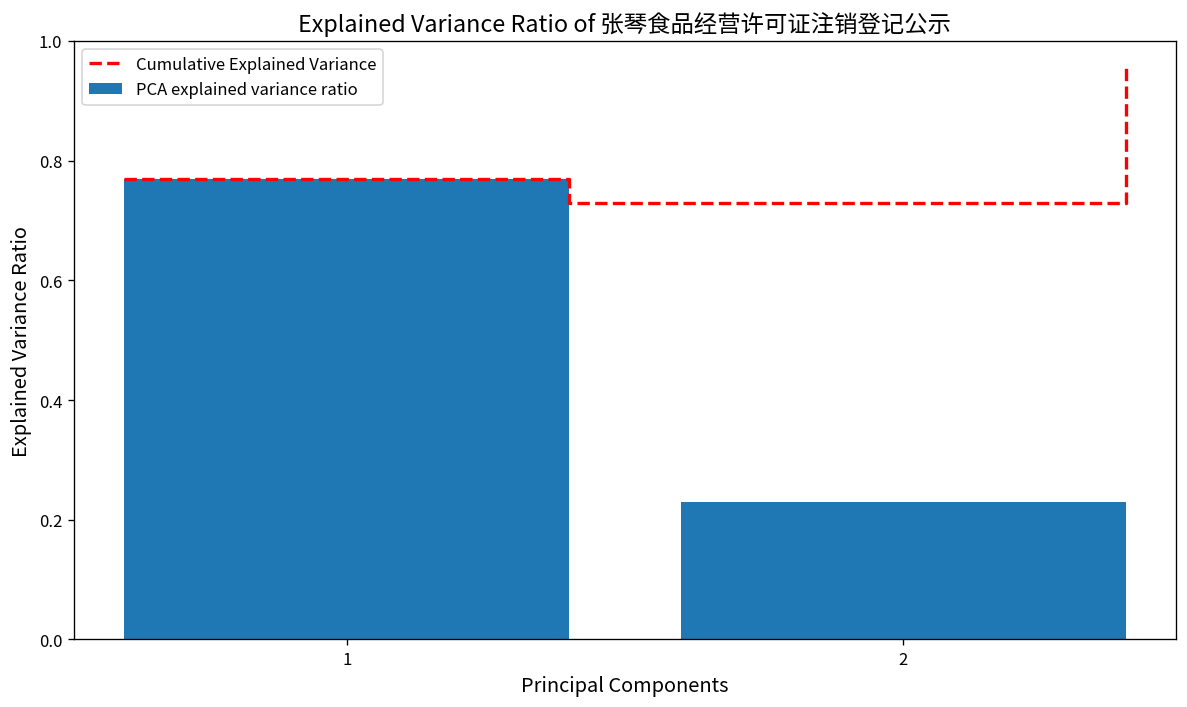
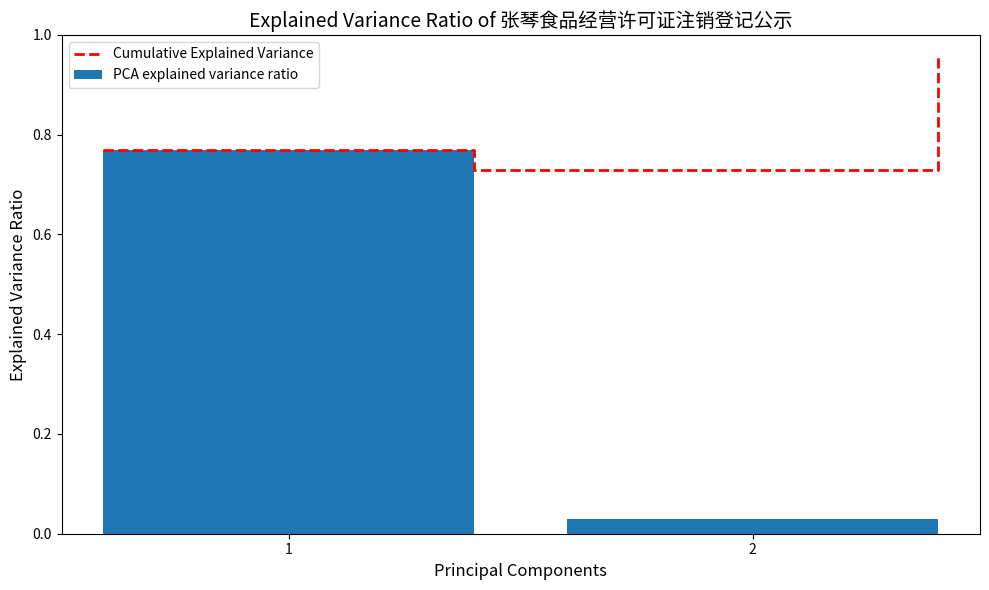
PCA explained variance ratio, 2: 0.23 -> 0.03
